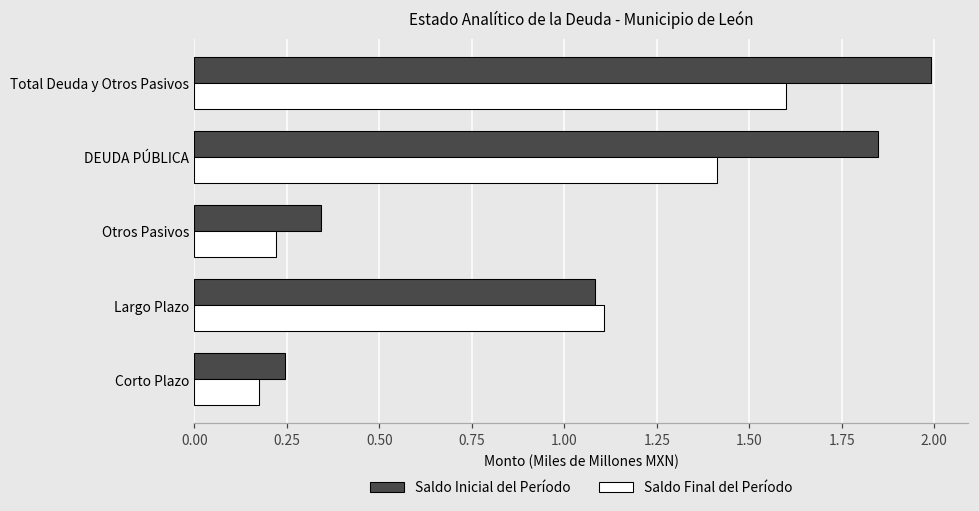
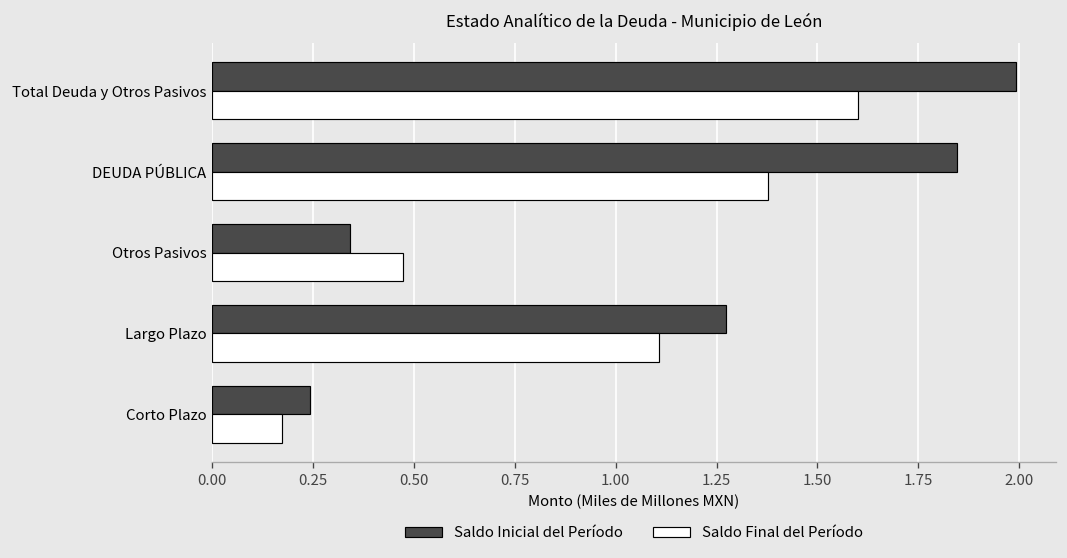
Saldo Final del Período, DEUDA PÚBLICA: 1.41 -> 1.38
Saldo Final del Período, Otros Pasivos: 0.22 -> 0.47
Saldo Inicial del Período, Largo Plazo: 1.08 -> 1.27
